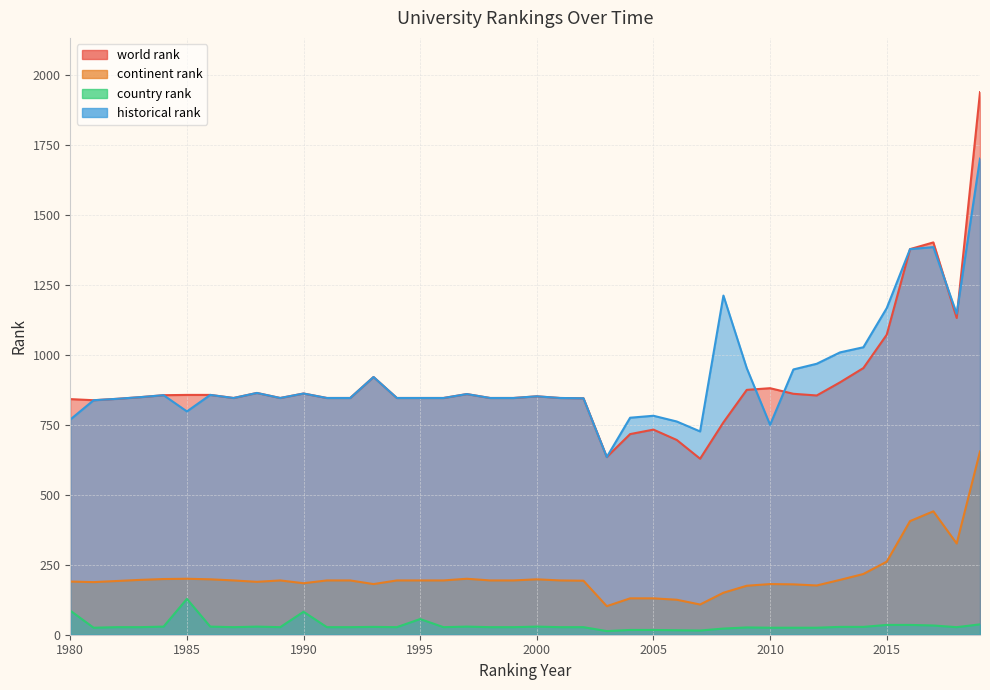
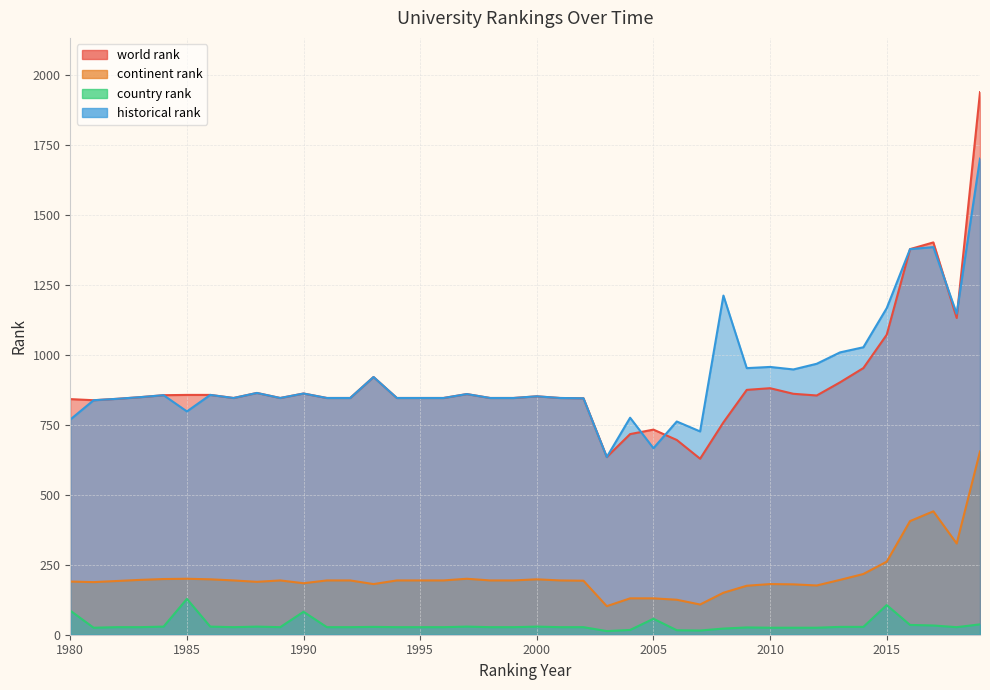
country rank, 1995: 60 -> 30
country rank, 2005: 20 -> 60
historical rank, 2005: 780 -> 670
historical rank, 2010: 750 -> 960
country rank, 2015: 40 -> 110
